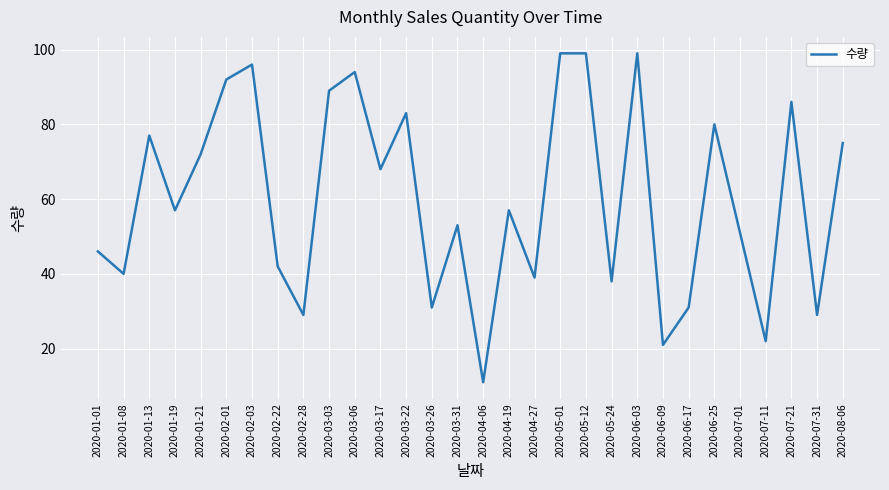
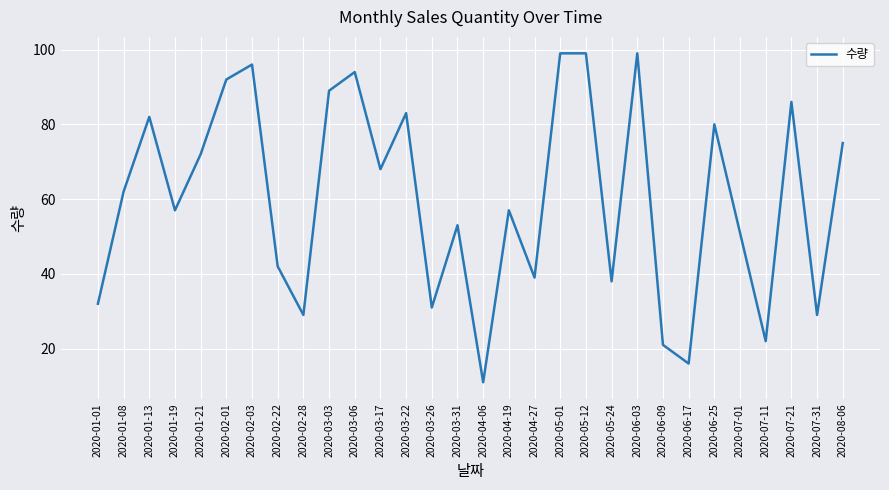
2020-01-01: 46 -> 32
2020-01-08: 40 -> 62
2020-01-13: 77 -> 82
2020-06-17: 31 -> 16
